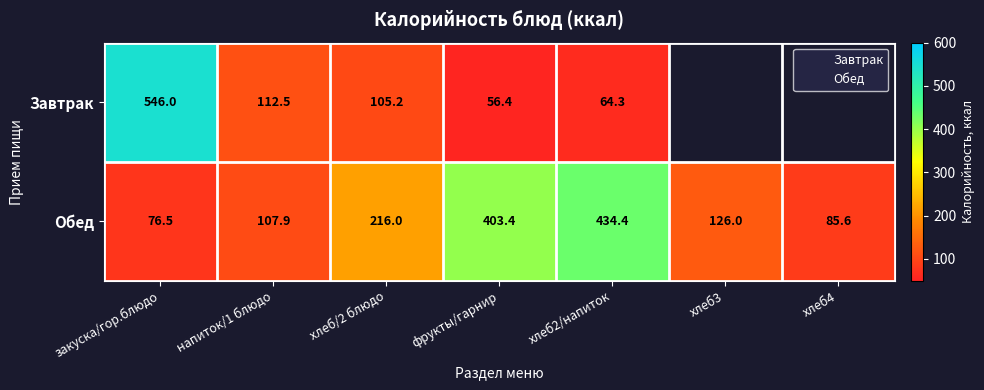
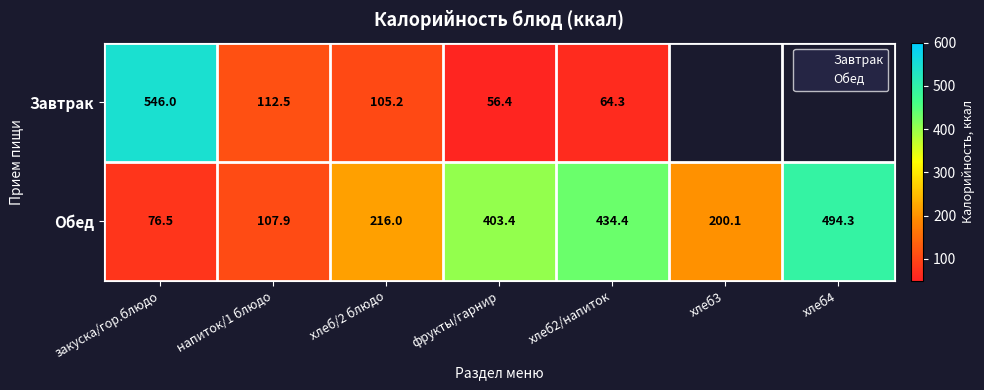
Обед, хлеб3: 126.0 -> 200.1
Обед, хлеб4: 85.6 -> 494.3
